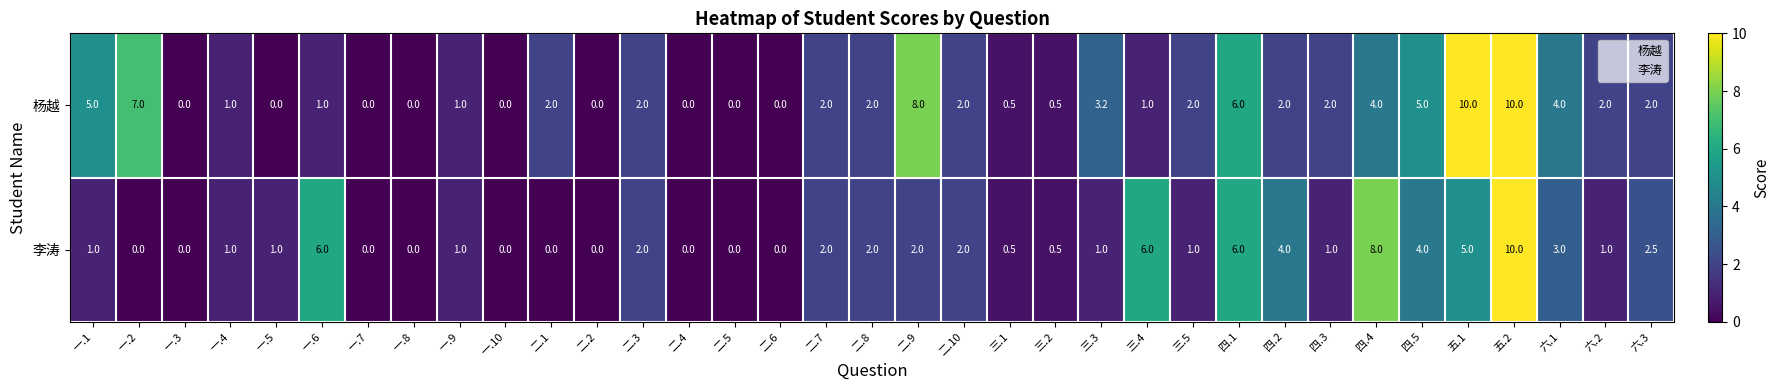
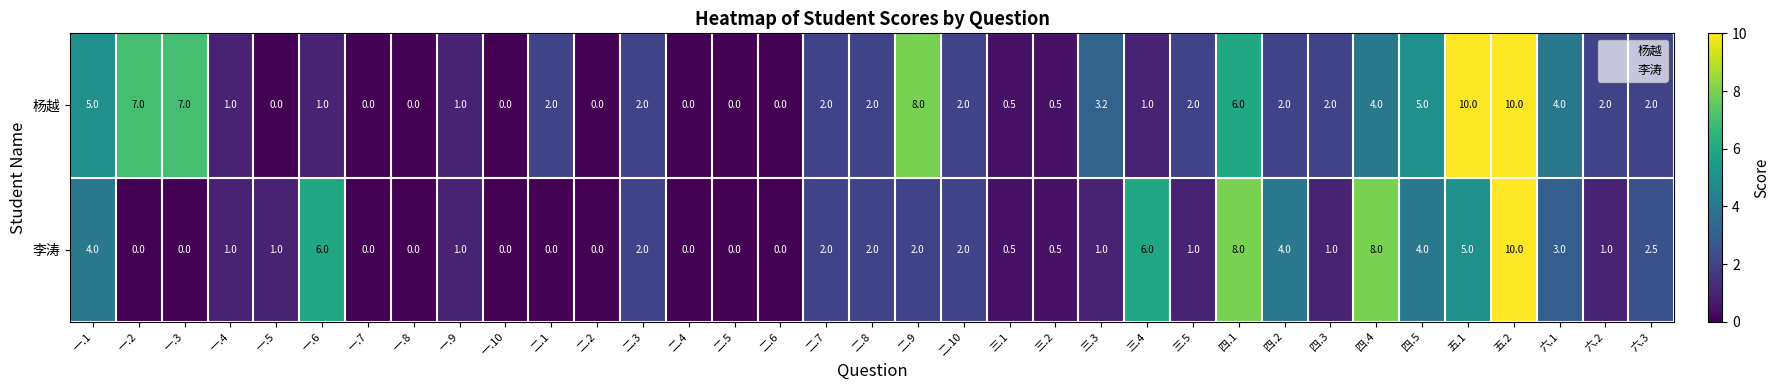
杨越, 一.3: 0.0 -> 7.0
李涛, 一.1: 1.0 -> 4.0
李涛, 四.1: 6.0 -> 8.0
